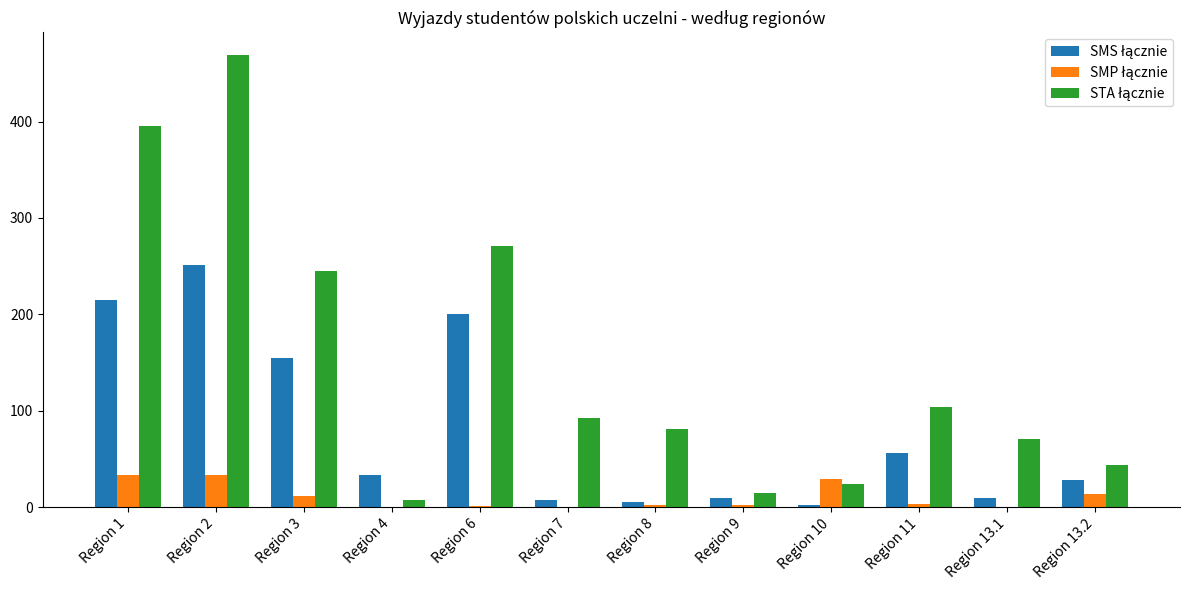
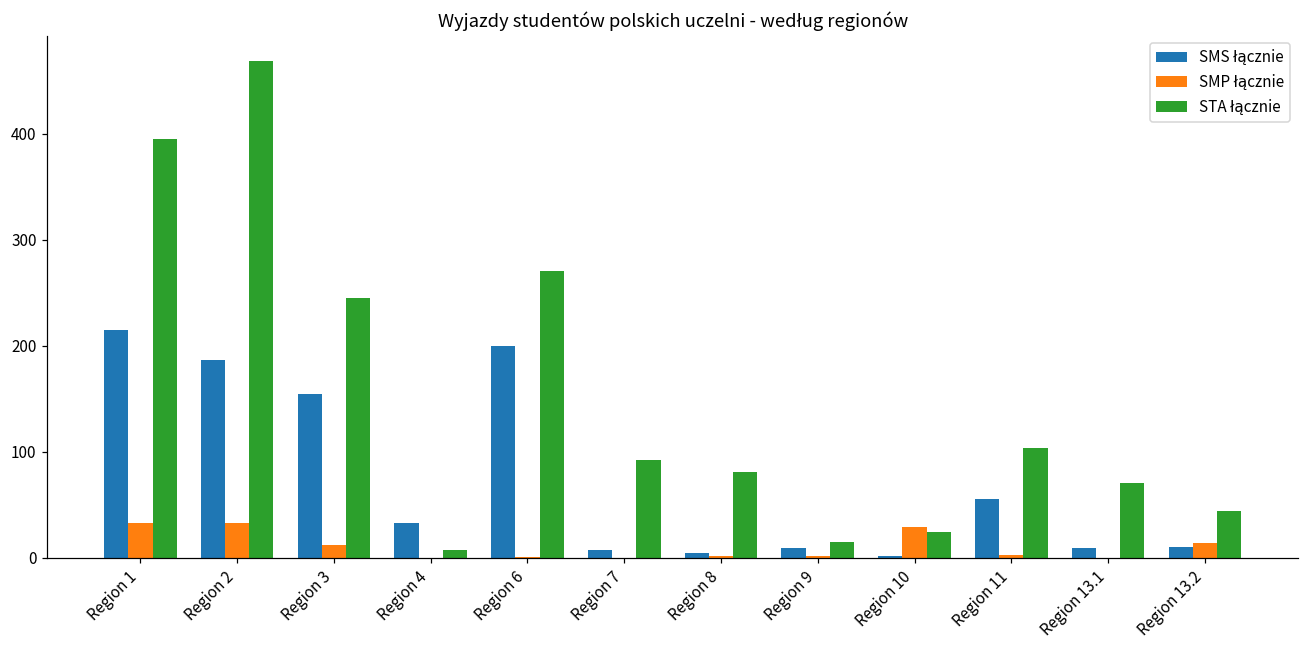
SMS łącznie, Region 2: 250 -> 190
SMS łącznie, Region 13.2: 30 -> 10
